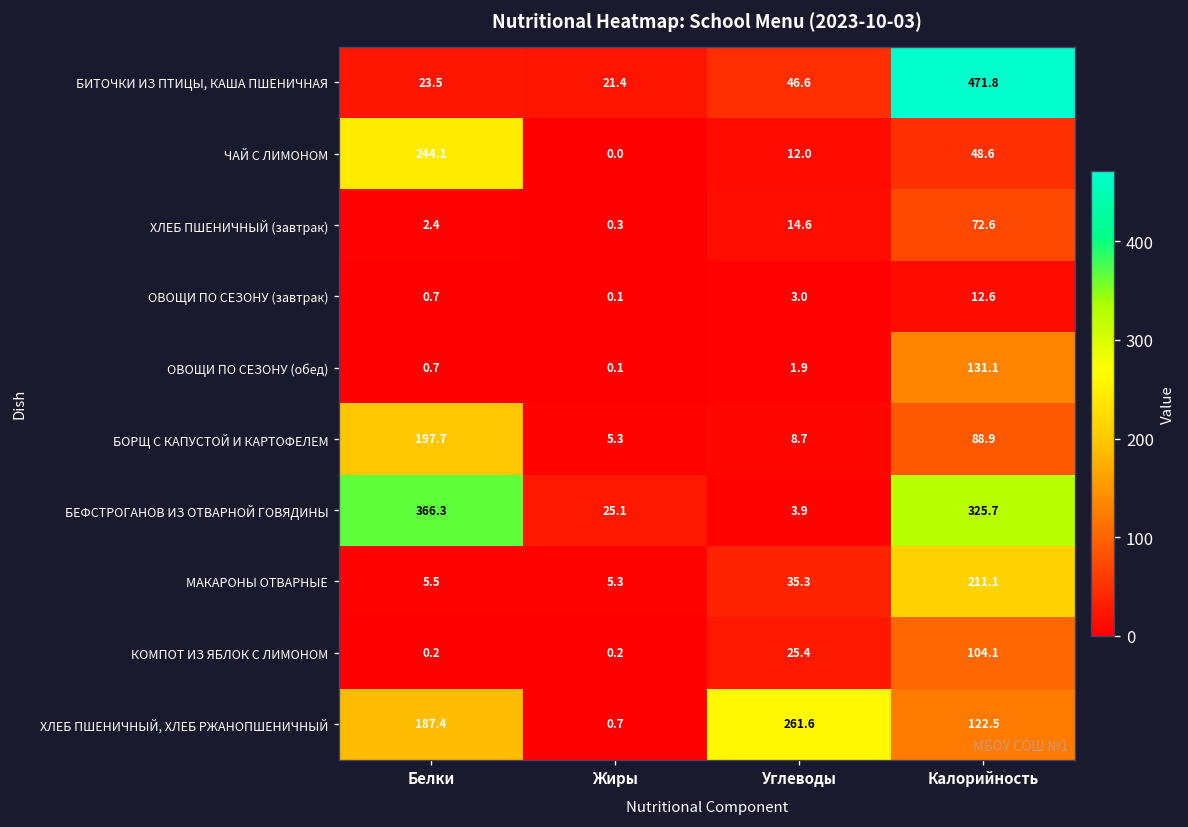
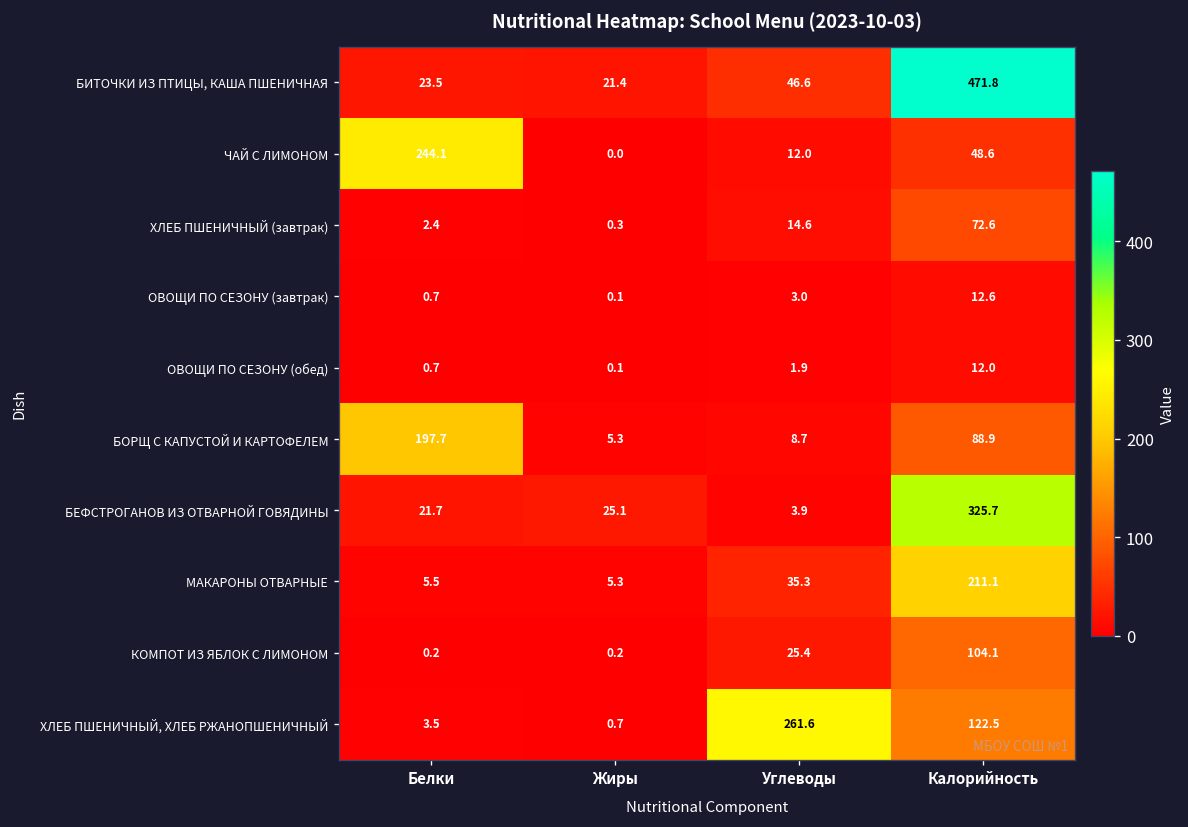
ОВОЩИ ПО СЕЗОНУ (обед), Калорийность: 131.1 -> 12.0
БЕФСТРОГАНОВ ИЗ ОТВАРНОЙ ГОВЯДИНЫ, Белки: 366.3 -> 21.7
ХЛЕБ ПШЕНИЧНЫЙ, ХЛЕБ РЖАНОПШЕНИЧНЫЙ, Белки: 187.4 -> 3.5
